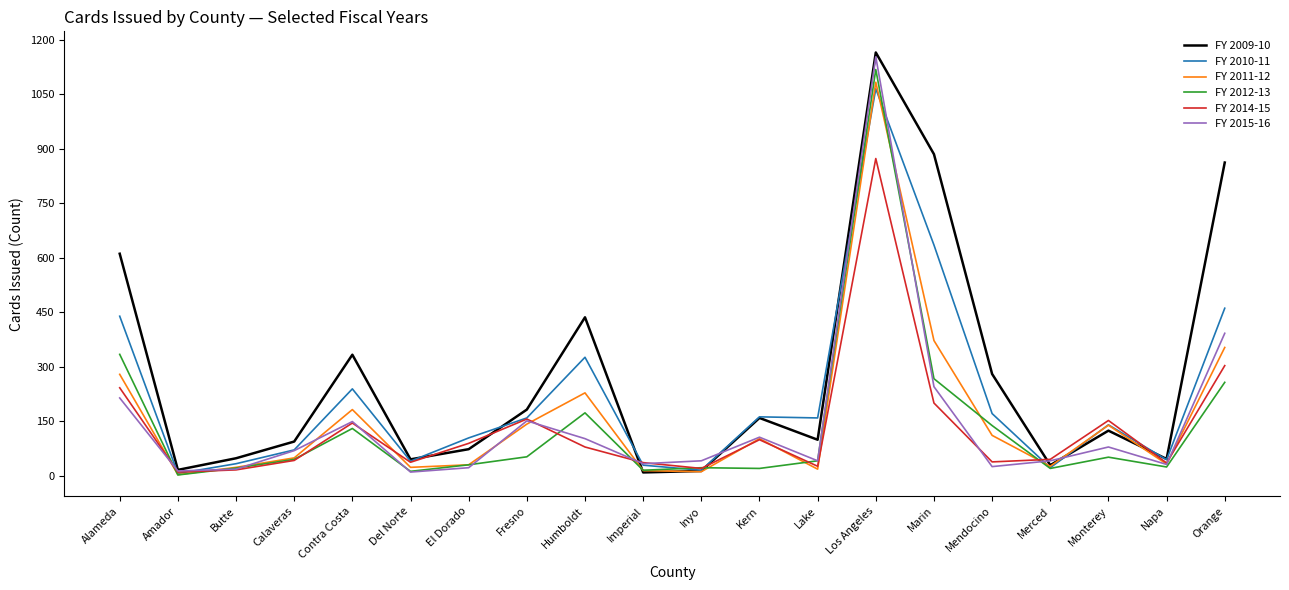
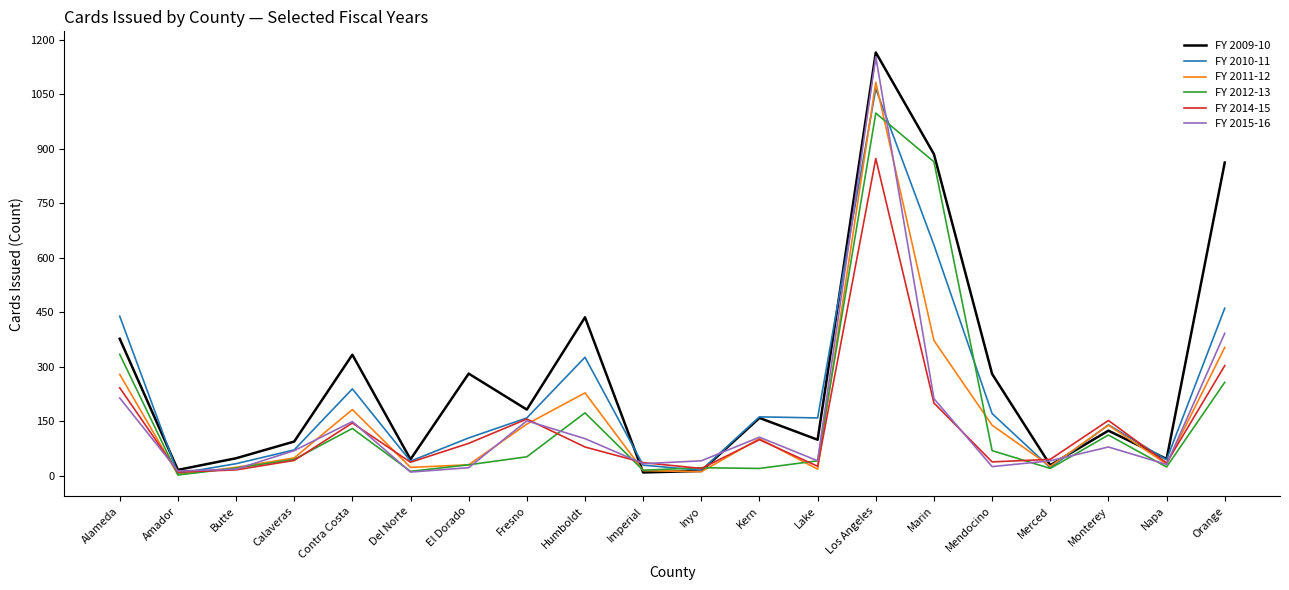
FY 2009-10, Alameda: 610 -> 380
FY 2009-10, El Dorado: 70 -> 280
FY 2012-13, Los Angeles: 1120 -> 1000
FY 2012-13, Marin: 270 -> 860
FY 2015-16, Marin: 250 -> 210
FY 2011-12, Mendocino: 110 -> 140
FY 2012-13, Mendocino: 140 -> 70
FY 2012-13, Monterey: 50 -> 110
